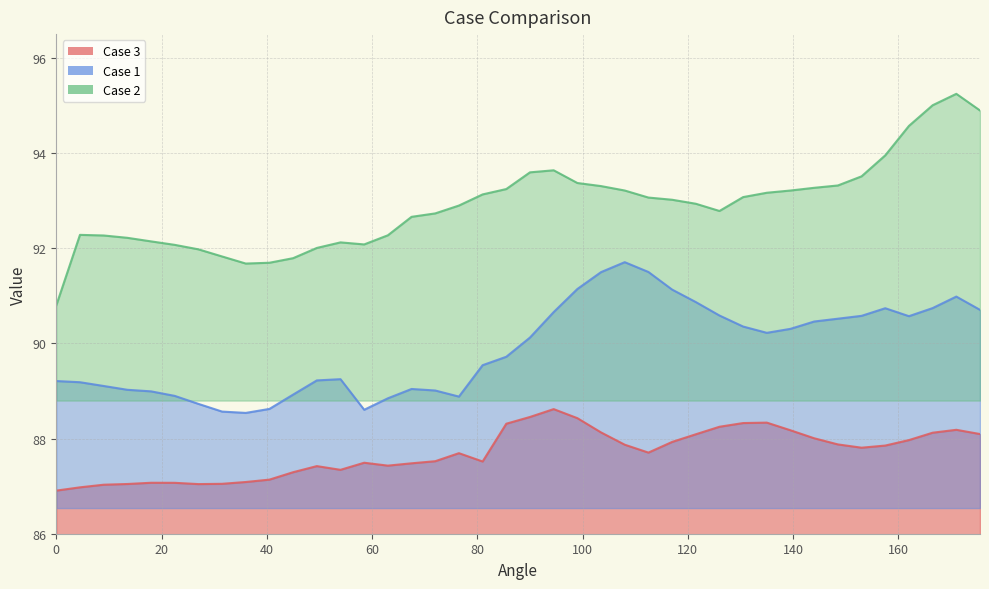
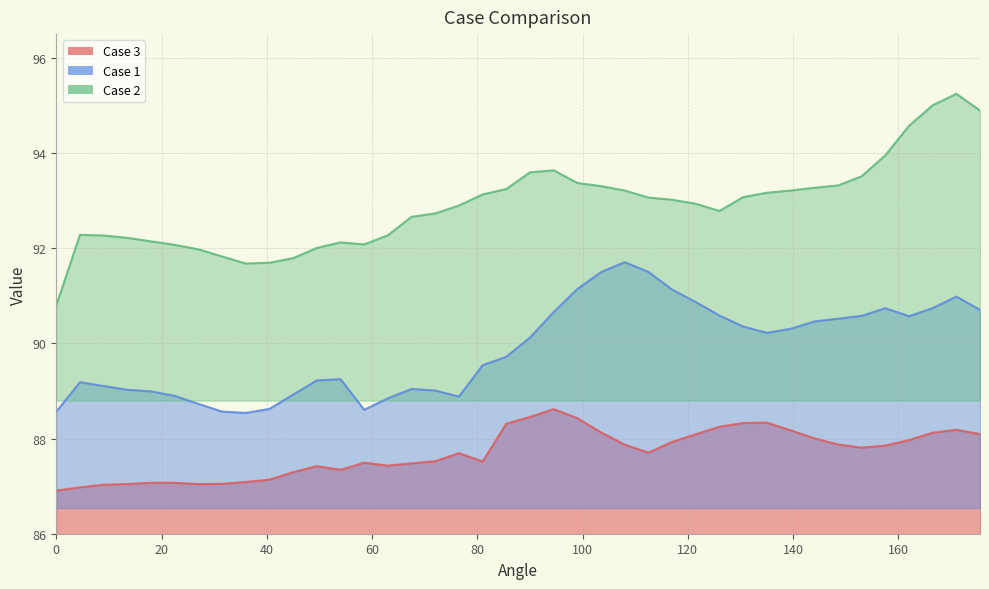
Case 1, 0: 89.2 -> 88.6
